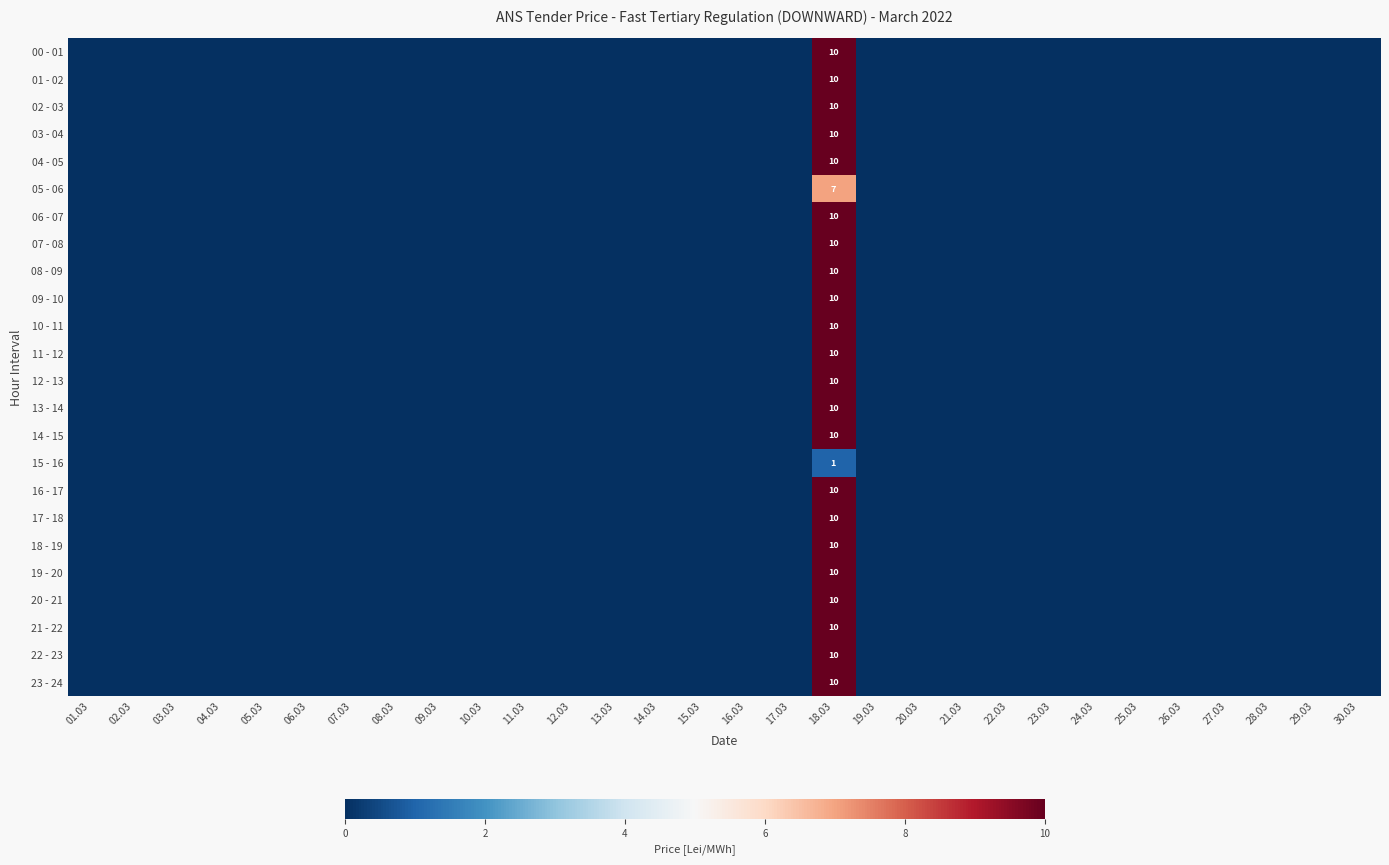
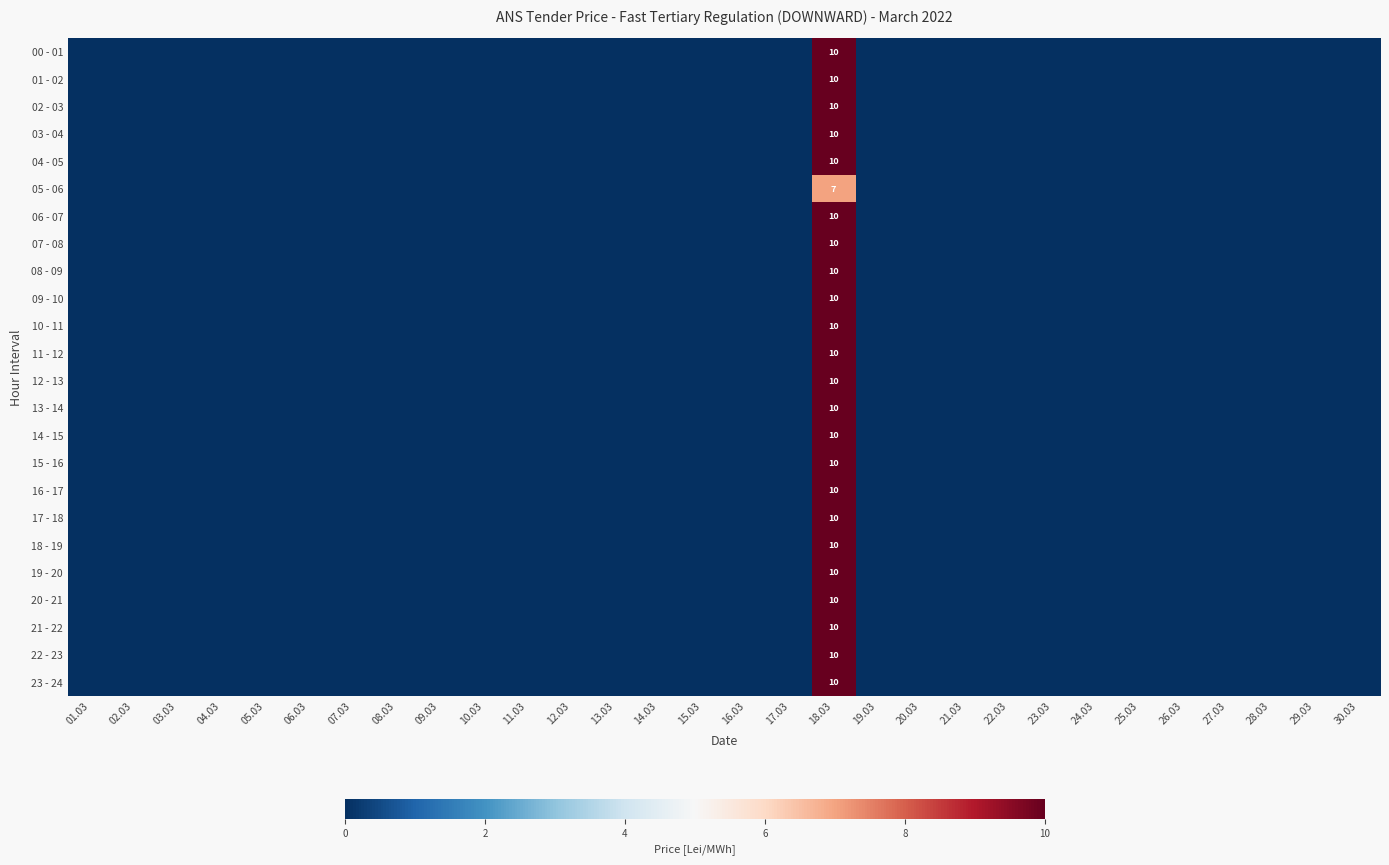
15 - 16, 18.03: 1 -> 10
